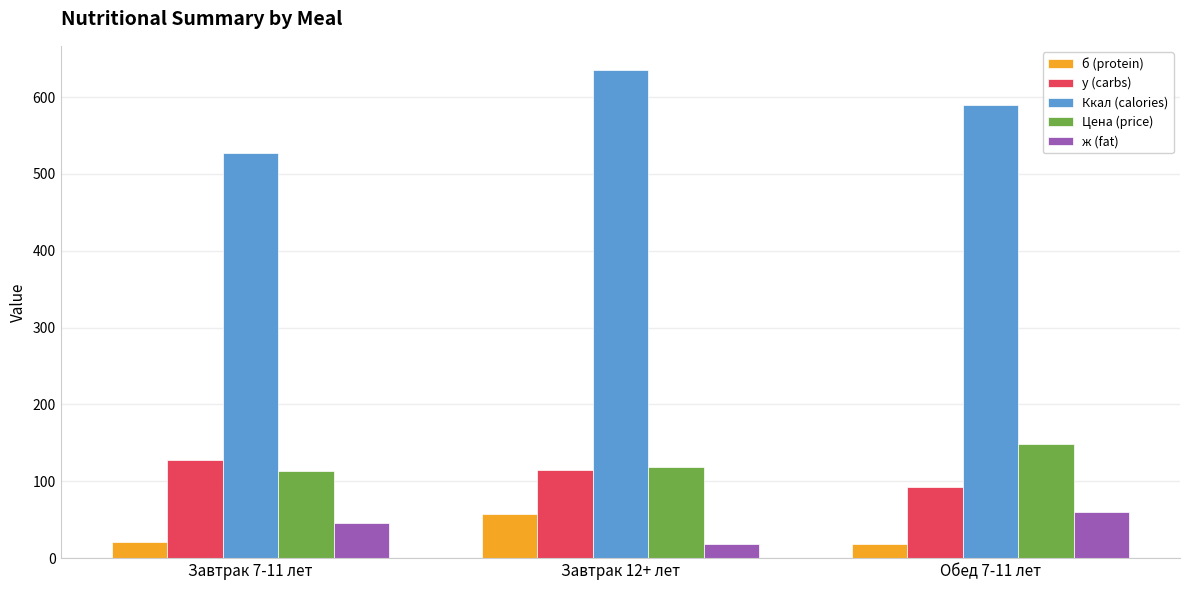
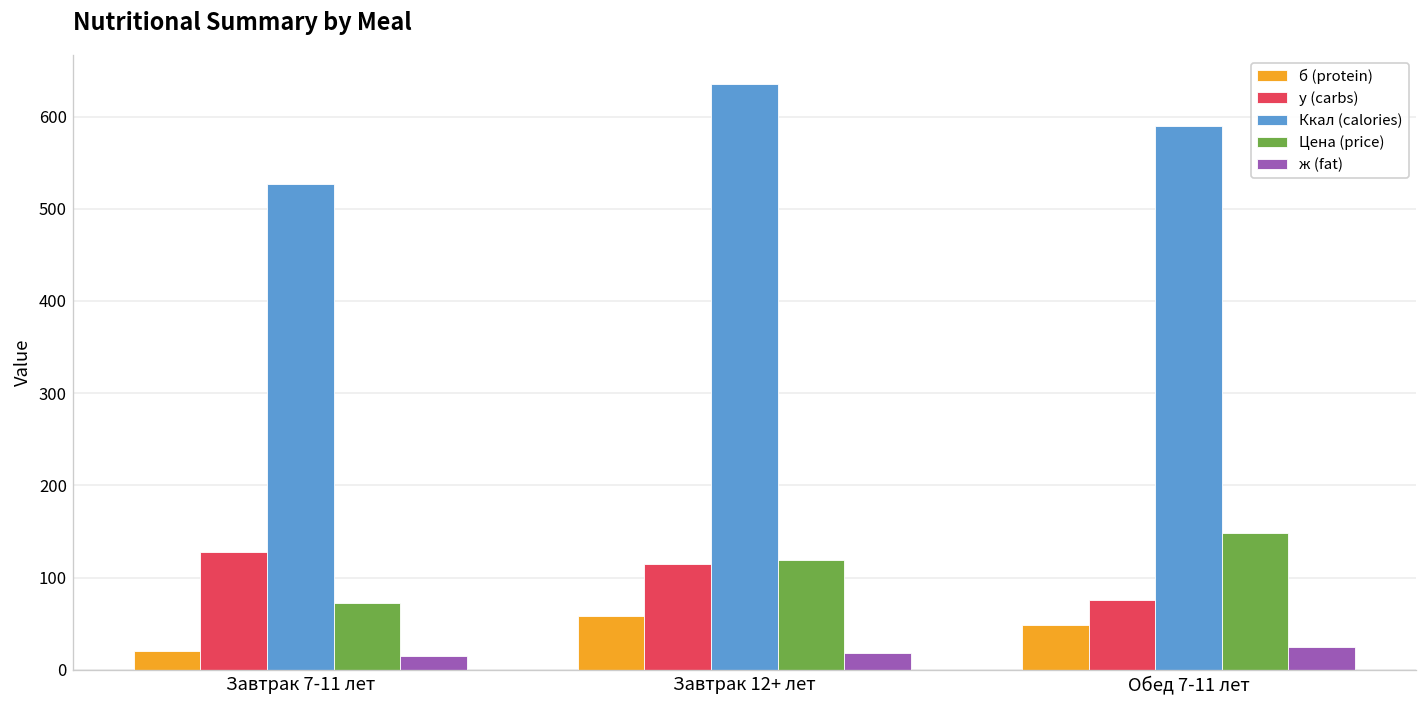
Цена (price), Завтрак 7-11 лет: 110 -> 70
ж (fat), Завтрак 7-11 лет: 50 -> 10
б (protein), Обед 7-11 лет: 20 -> 50
у (carbs), Обед 7-11 лет: 90 -> 80
ж (fat), Обед 7-11 лет: 60 -> 20
